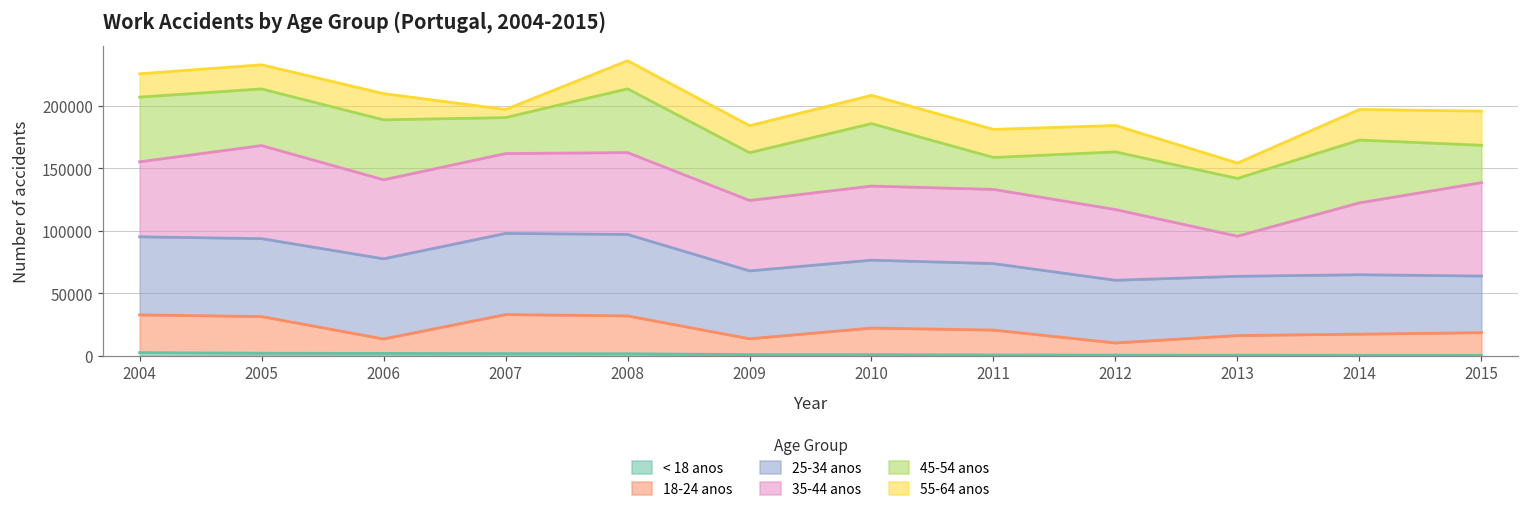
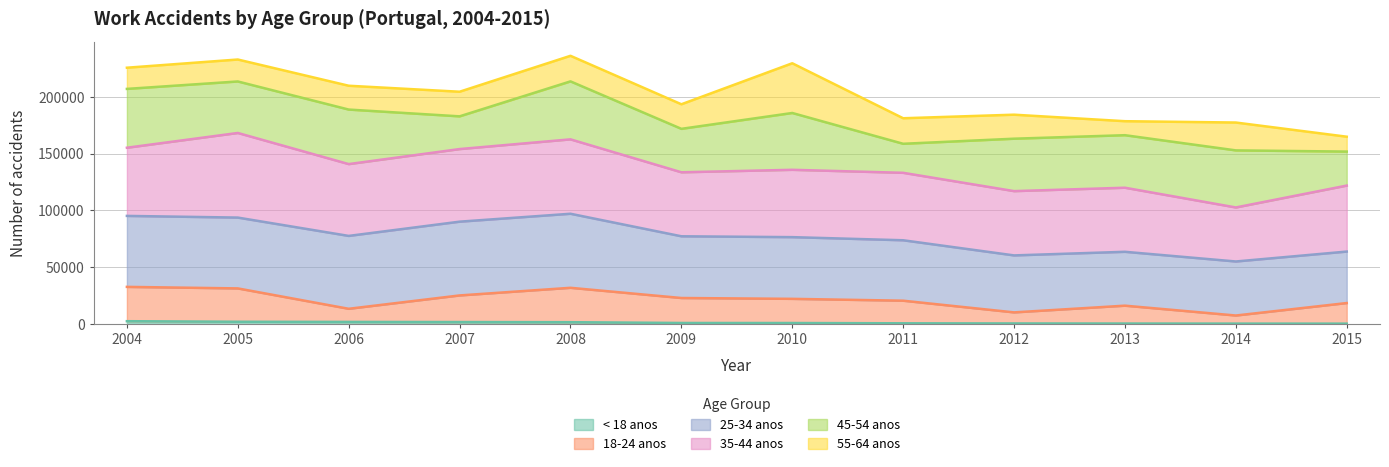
18-24 anos, 2007: 31000 -> 23000
55-64 anos, 2007: 6000 -> 22000
18-24 anos, 2009: 13000 -> 22000
55-64 anos, 2010: 23000 -> 44000
35-44 anos, 2013: 32000 -> 56000
18-24 anos, 2014: 17000 -> 7000
35-44 anos, 2014: 58000 -> 48000
35-44 anos, 2015: 75000 -> 58000
55-64 anos, 2015: 27000 -> 13000
